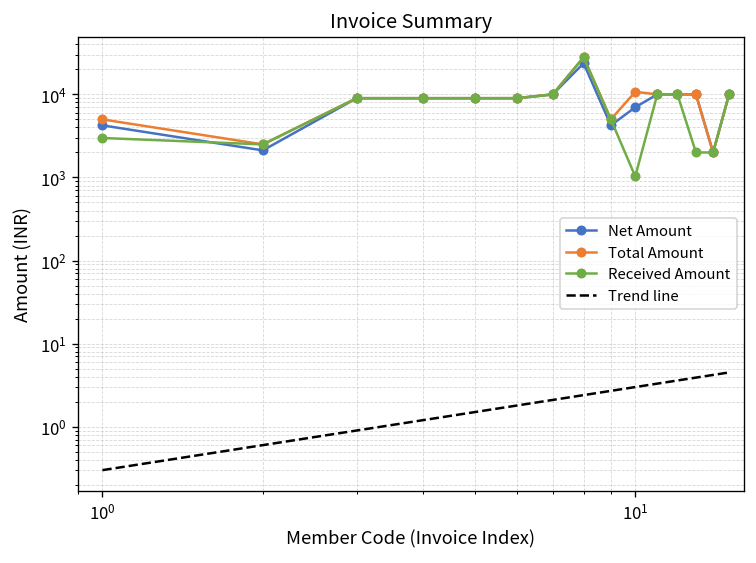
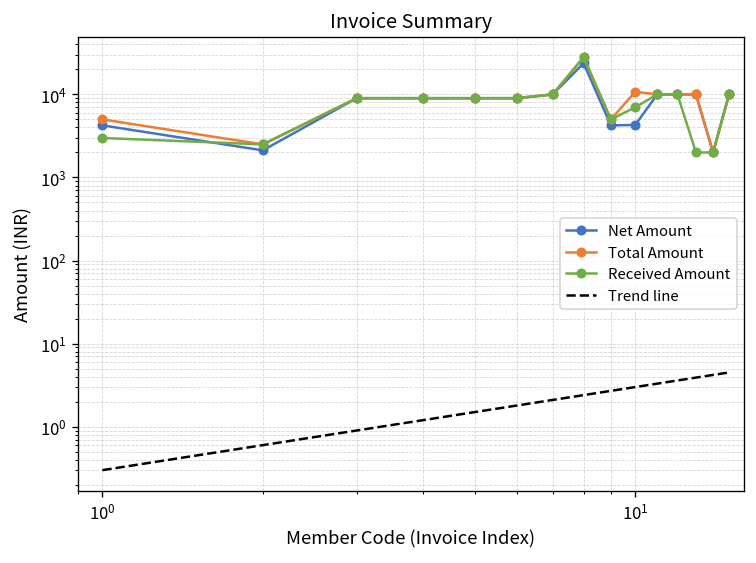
Net Amount, 10^1: 7000 -> 4000
Received Amount, 10^1: 1000 -> 7000
